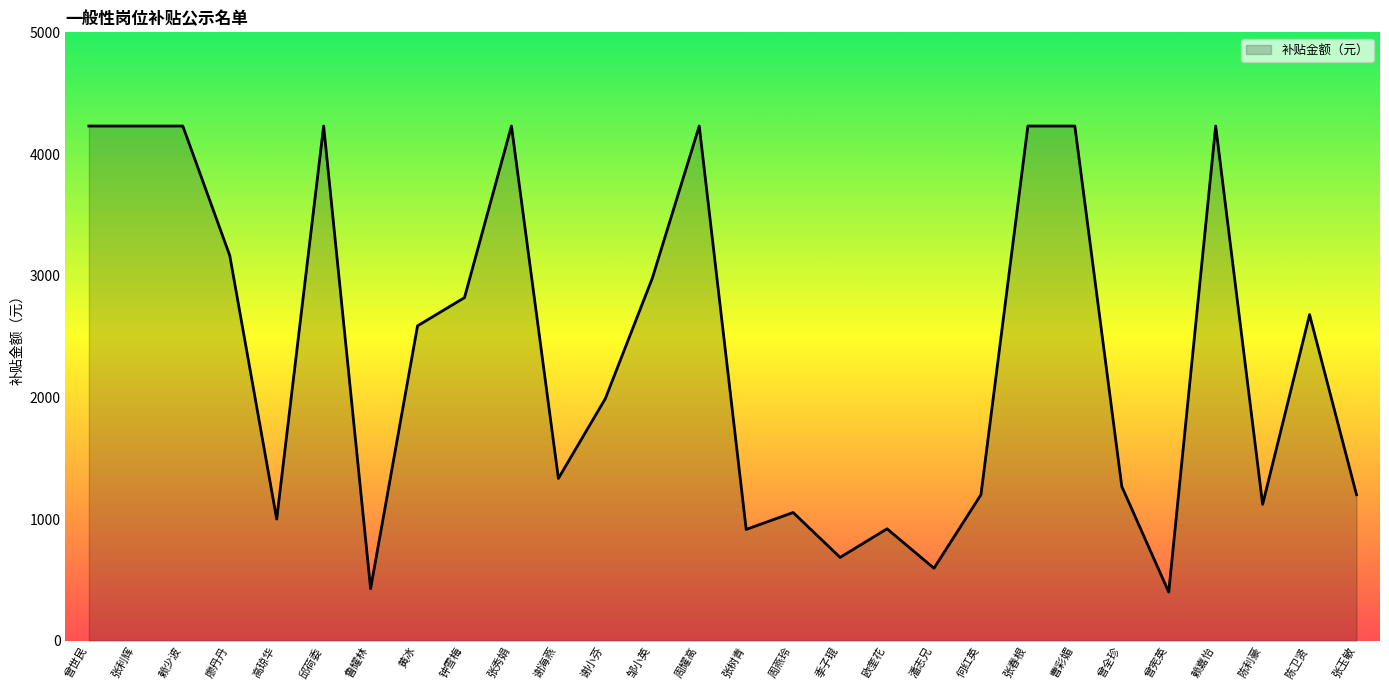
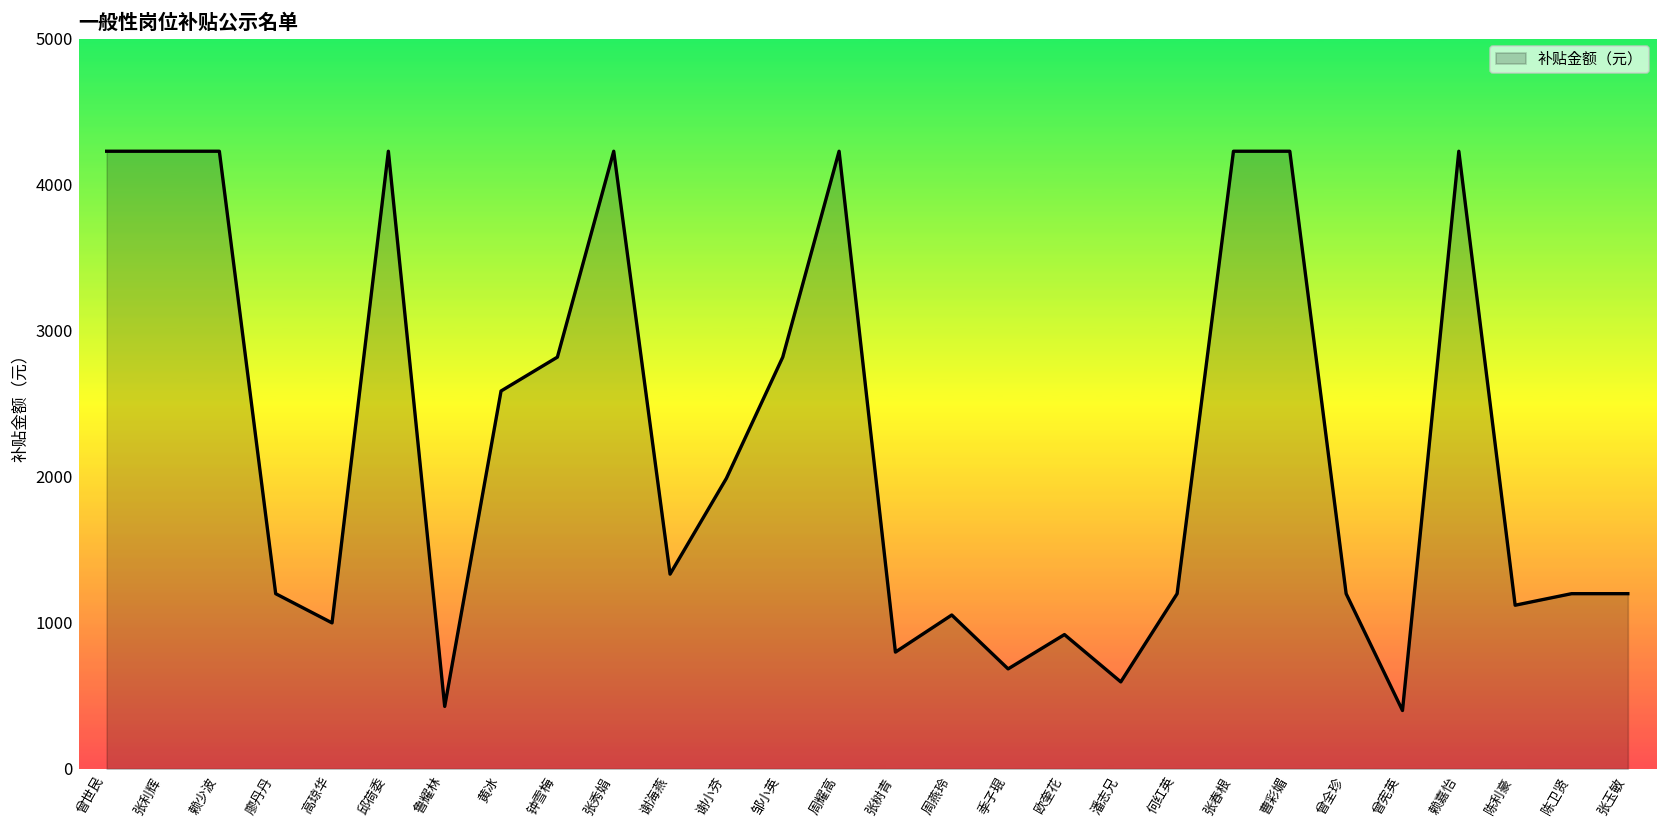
廖丹丹: 3170 -> 1200
邹小英: 2980 -> 2820
张树青: 920 -> 800
曾全珍: 1270 -> 1200
陈卫贤: 2680 -> 1200
